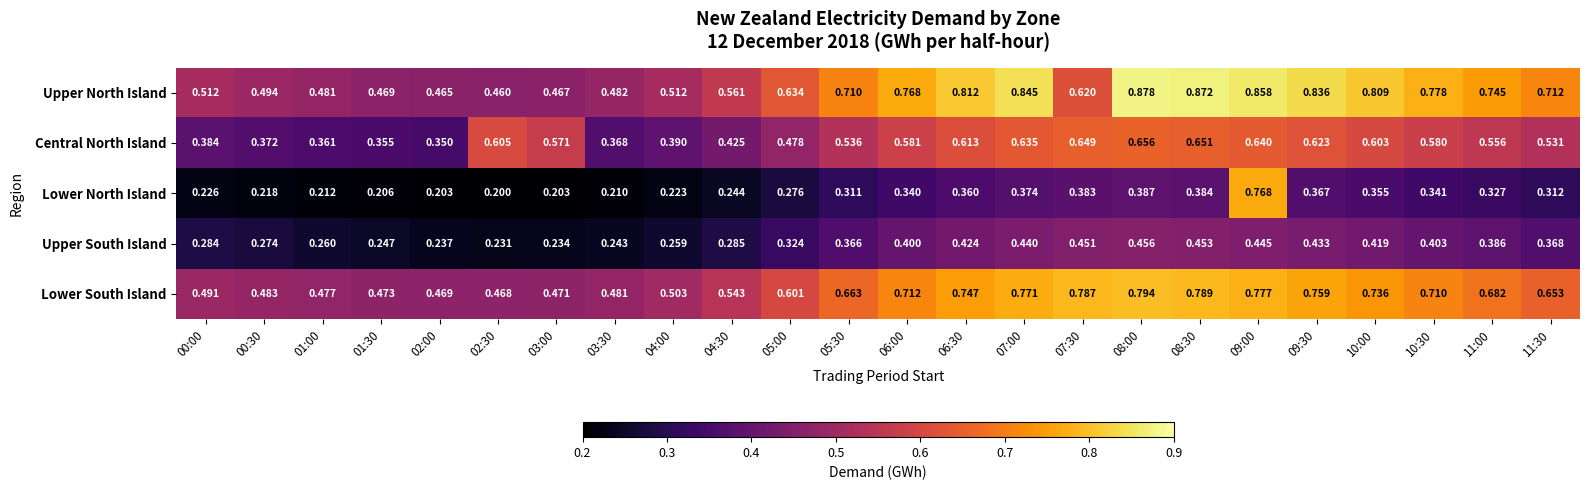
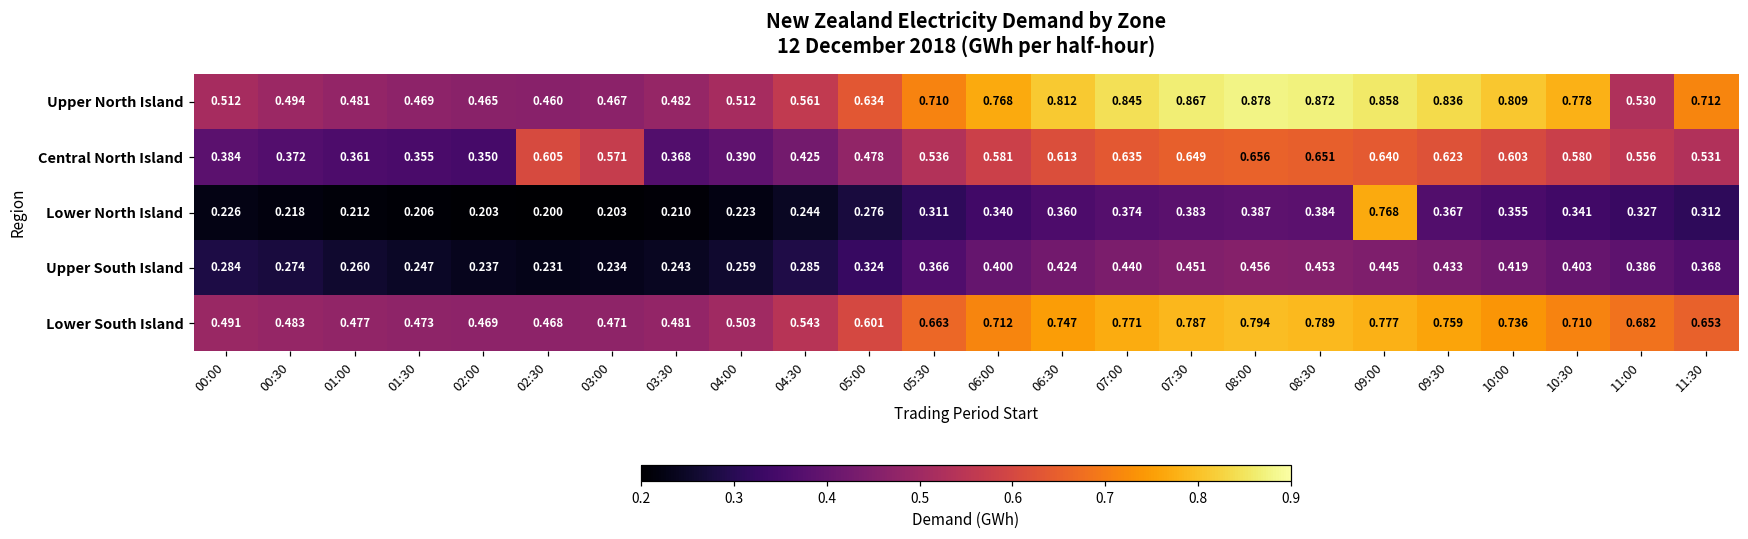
Upper North Island, 07:30: 0.620 -> 0.867
Upper North Island, 11:00: 0.745 -> 0.530
